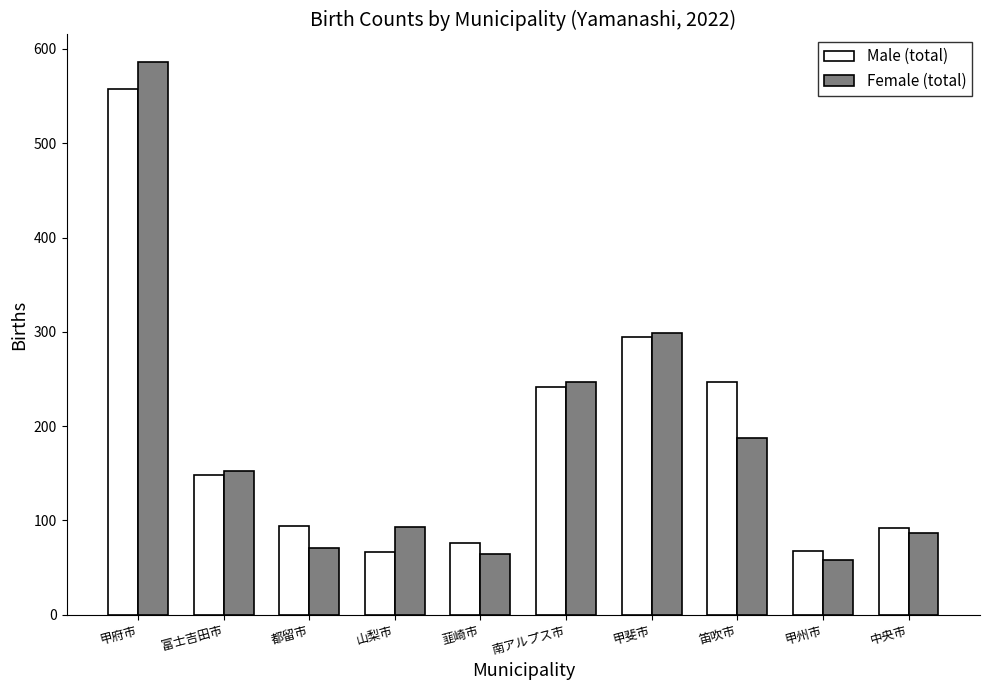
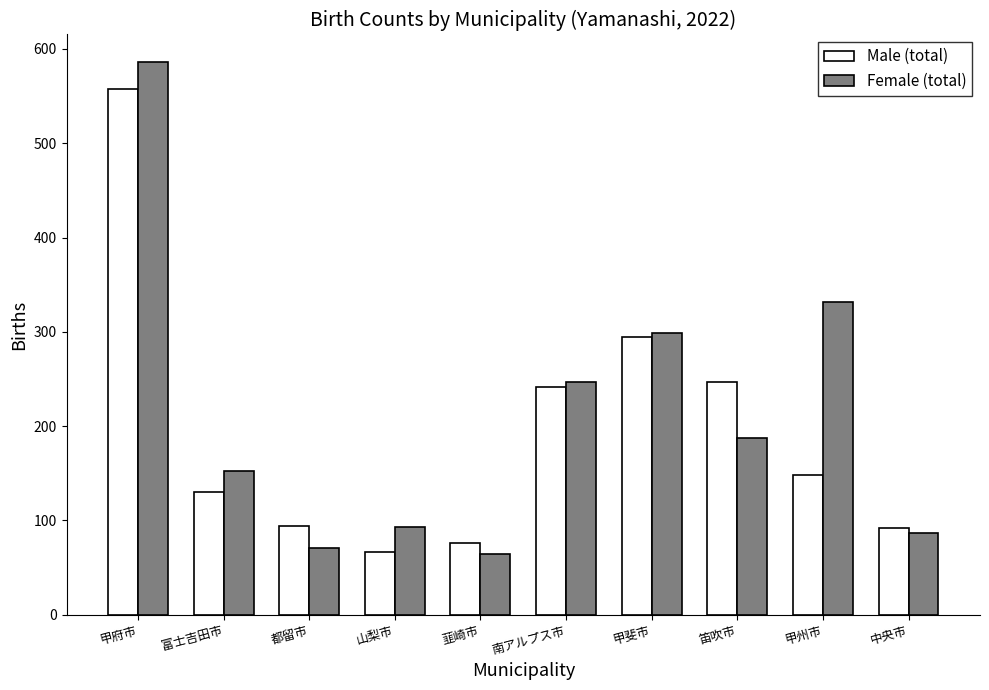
Male (total), 富士吉田市: 150 -> 130
Male (total), 甲州市: 70 -> 150
Female (total), 甲州市: 60 -> 330
